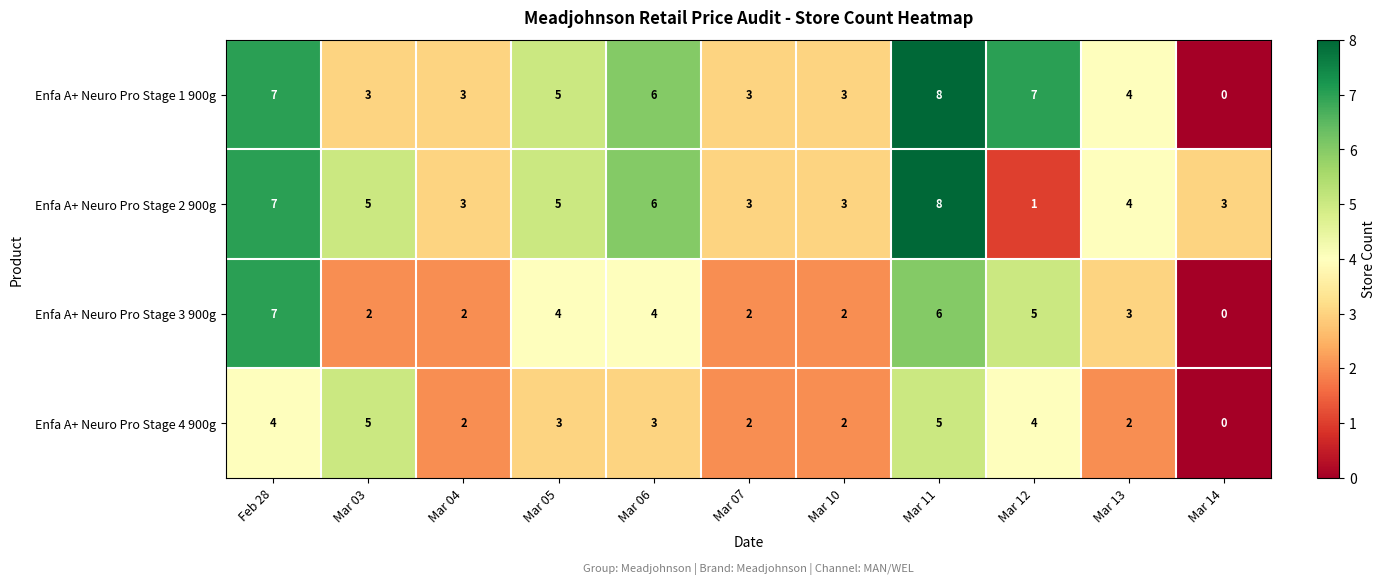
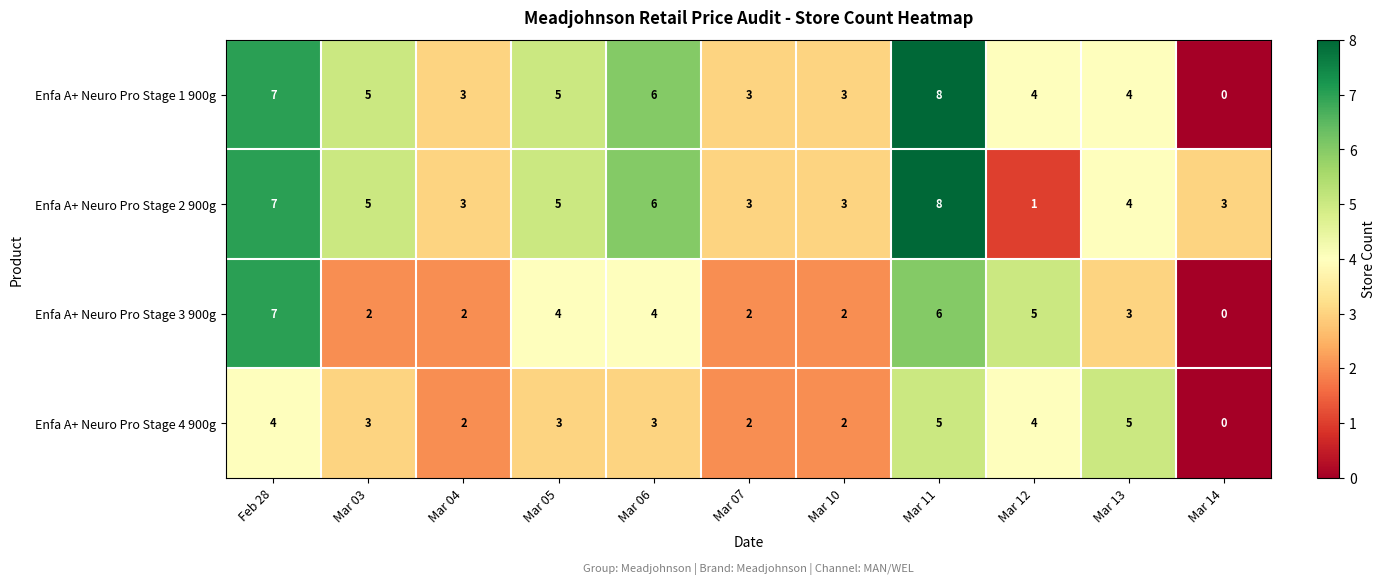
Enfa A+ Neuro Pro Stage 1 900g, Mar 03: 3 -> 5
Enfa A+ Neuro Pro Stage 1 900g, Mar 12: 7 -> 4
Enfa A+ Neuro Pro Stage 4 900g, Mar 03: 5 -> 3
Enfa A+ Neuro Pro Stage 4 900g, Mar 13: 2 -> 5
